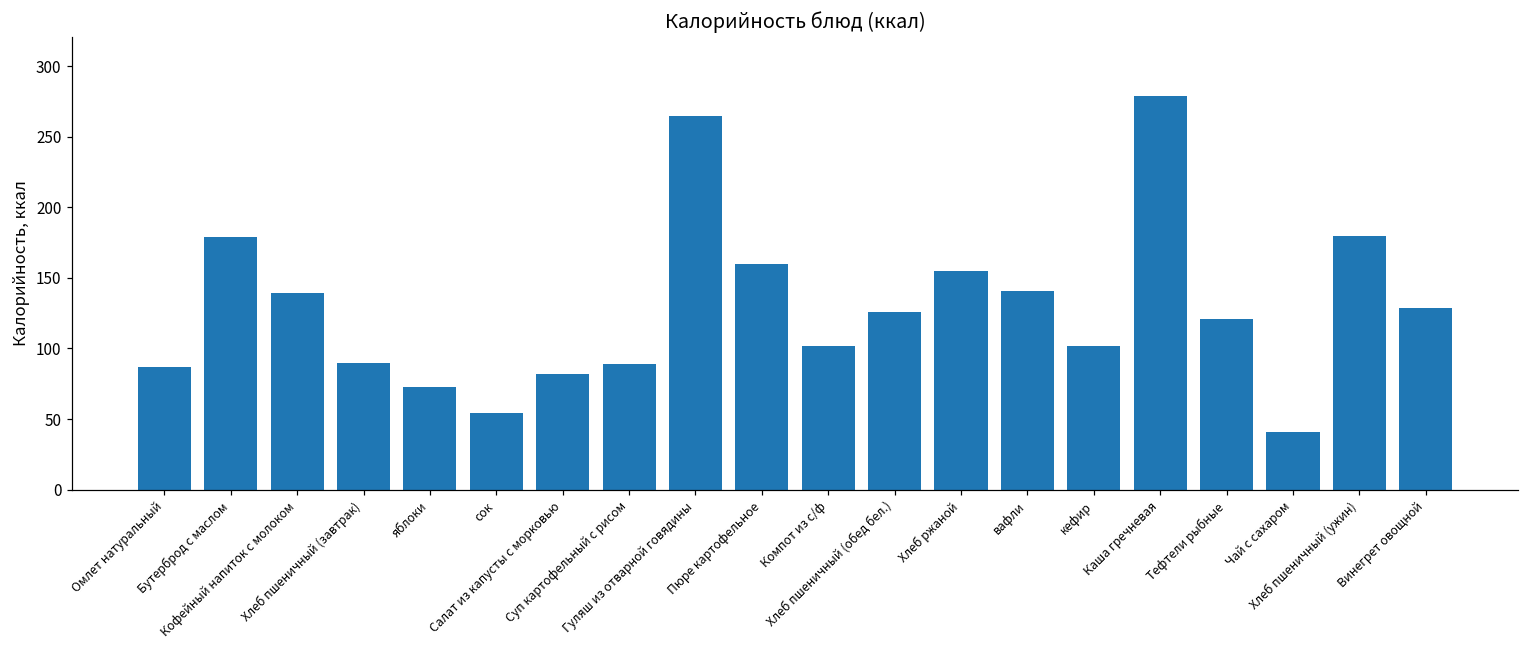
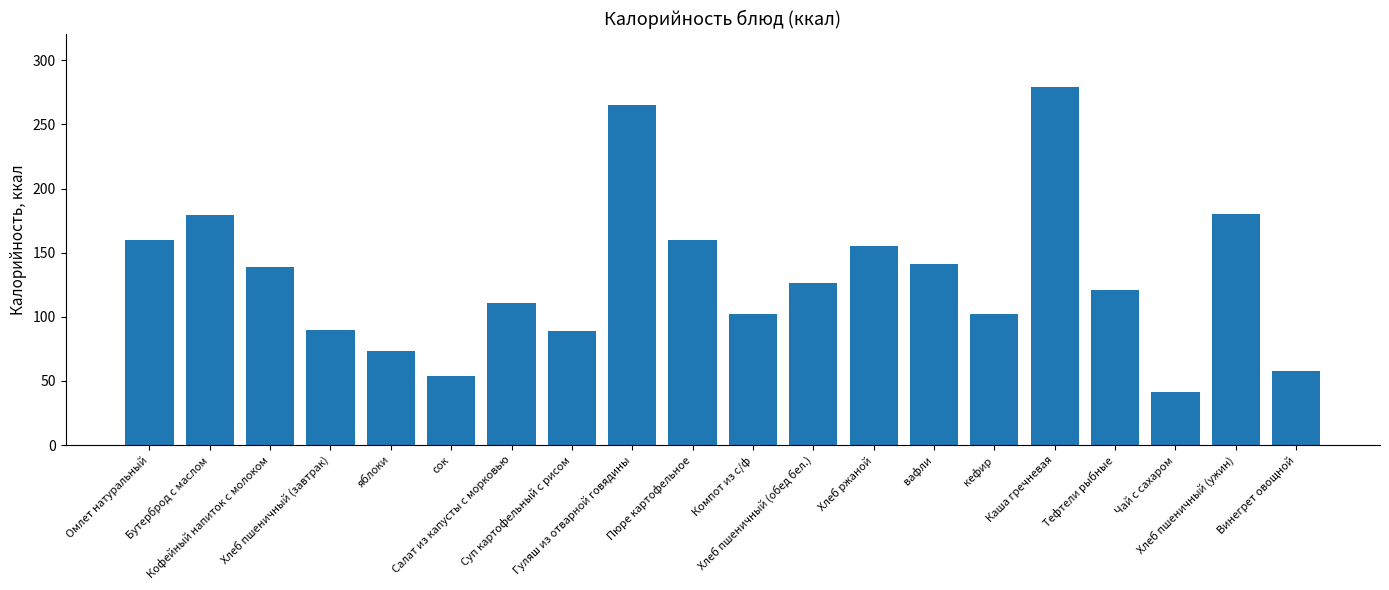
Омлет натуральный: 87 -> 160
Салат из капусты с морковью: 82 -> 111
Винегрет овощной: 129 -> 58
